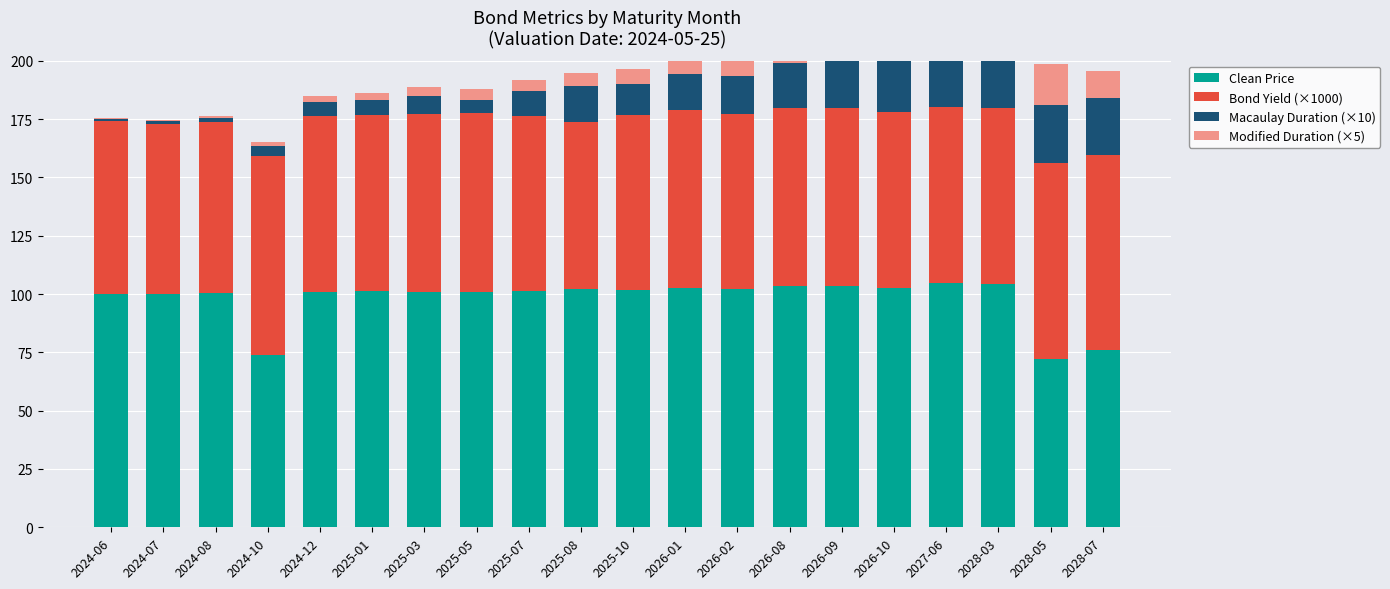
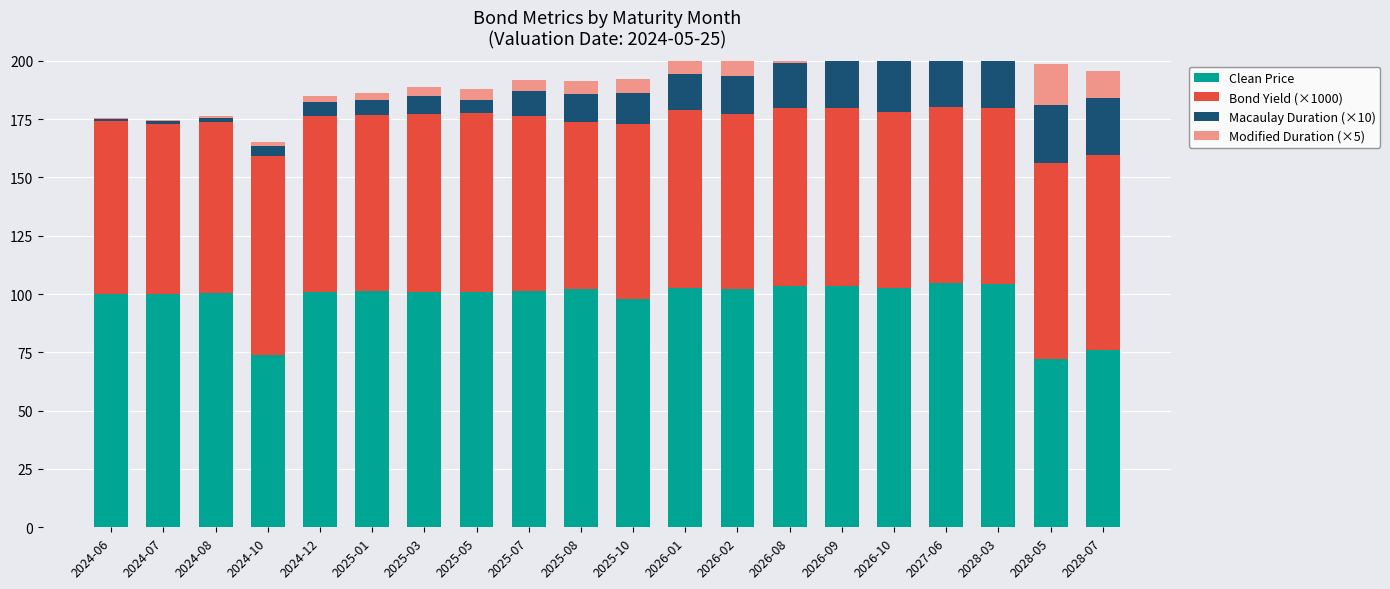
Macaulay Duration (×10), 2025-08: 15 -> 12
Clean Price, 2025-10: 102 -> 98
